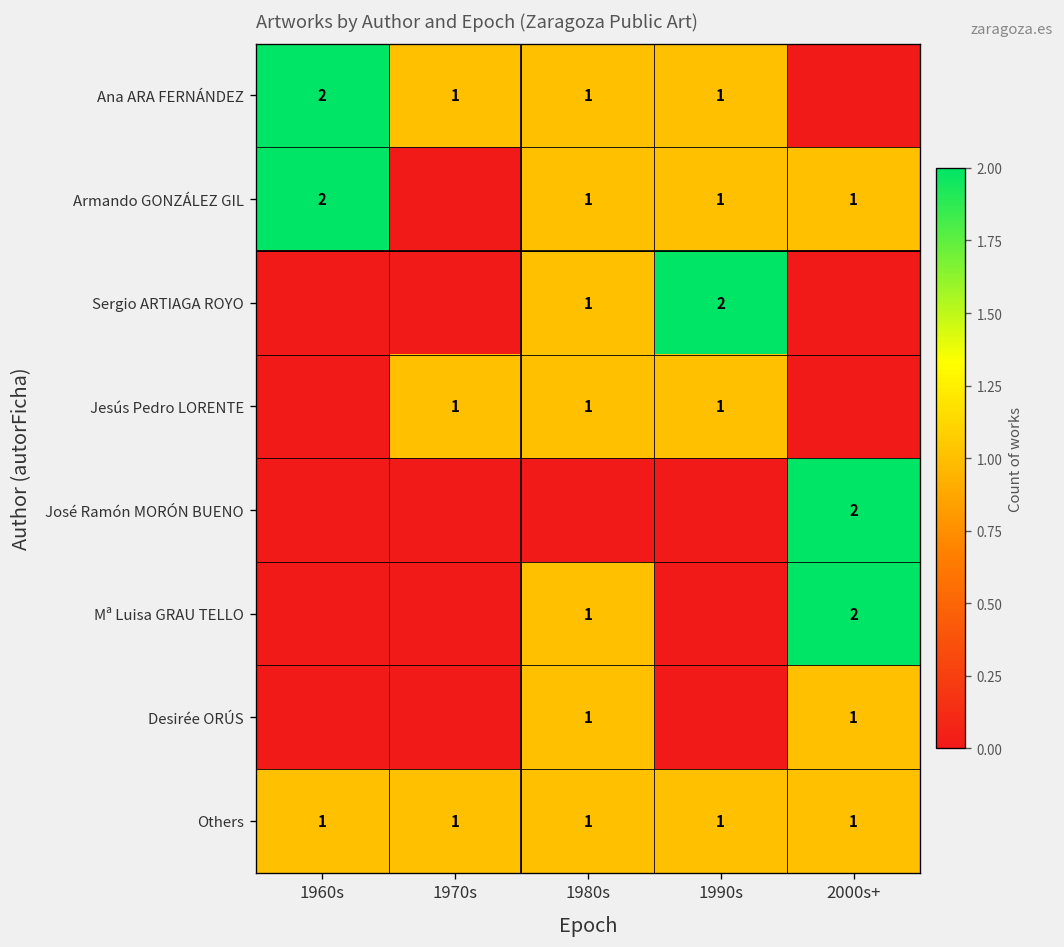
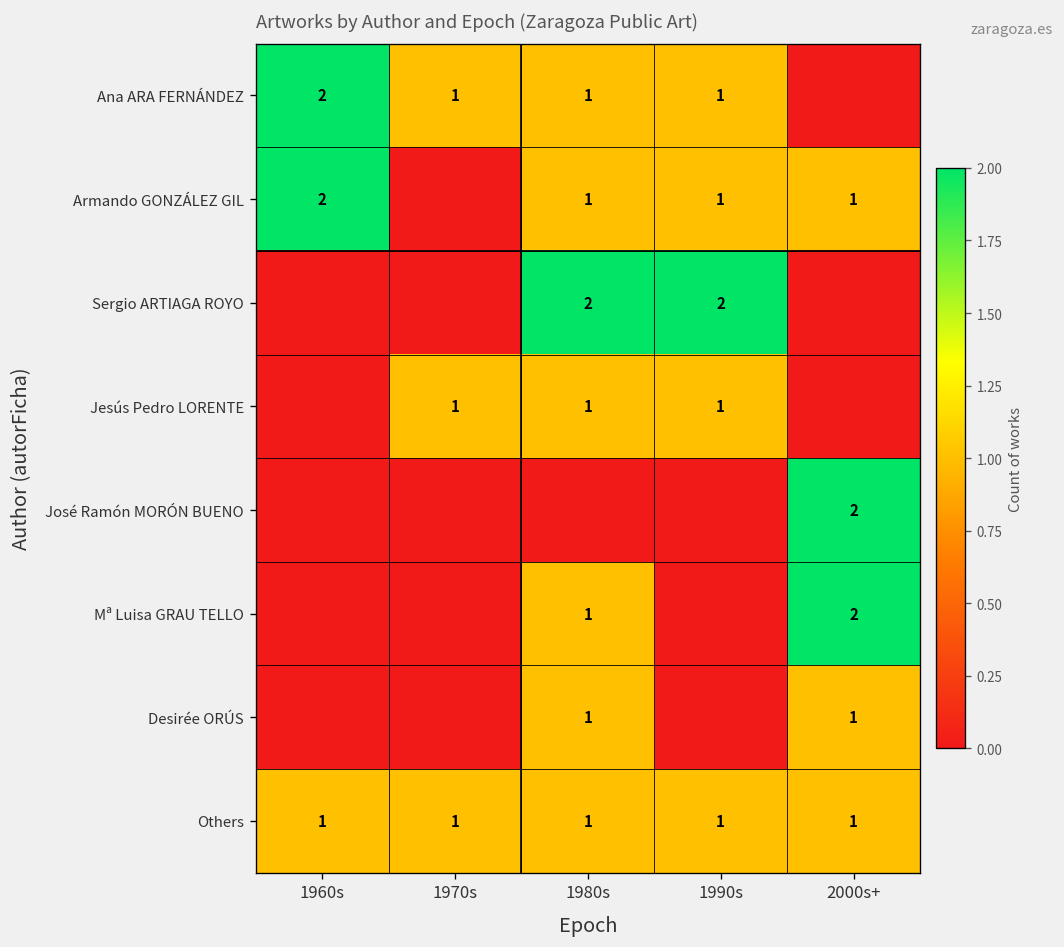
Sergio ARTIAGA ROYO, 1980s: 1 -> 2
